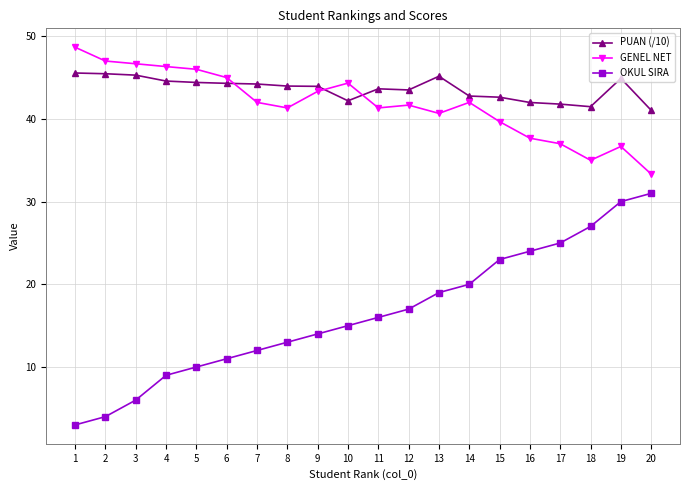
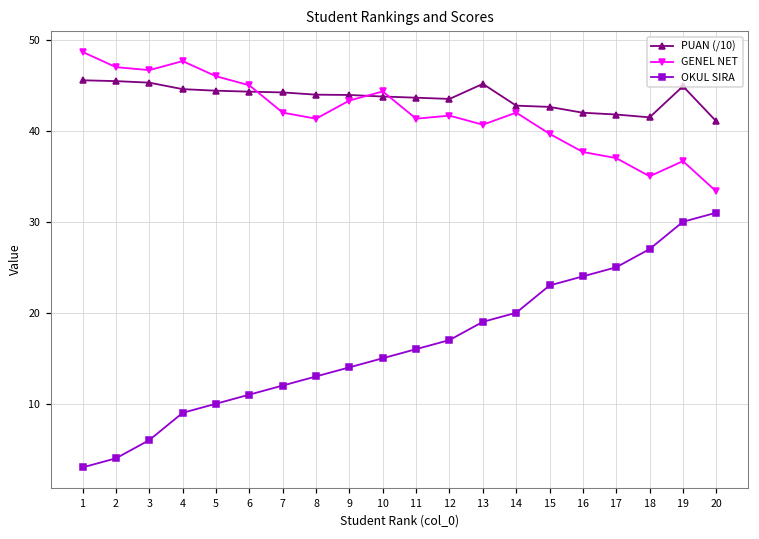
GENEL NET, 4: 46 -> 48
PUAN (/10), 10: 42 -> 44
